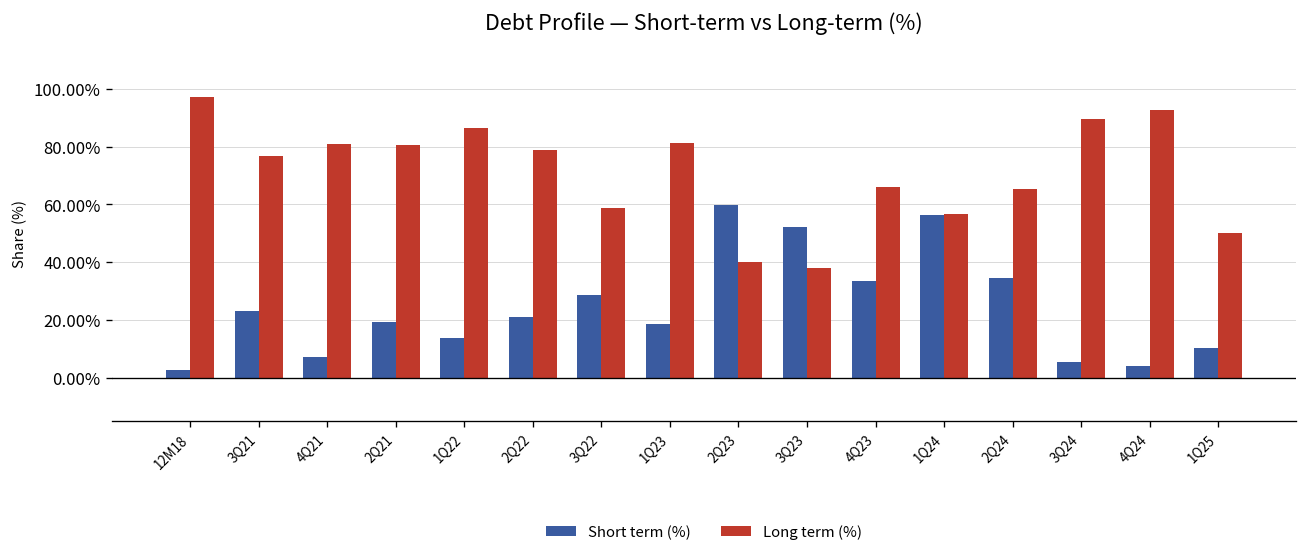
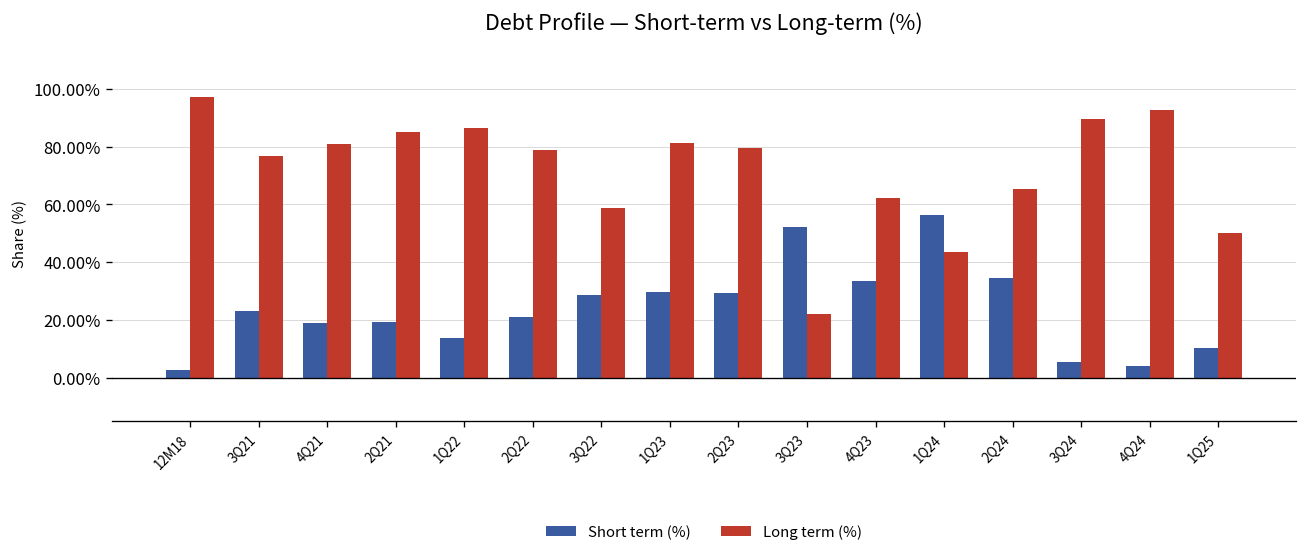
Short term (%), 4Q21: 7% -> 19%
Long term (%), 2Q21: 81% -> 85%
Short term (%), 1Q23: 19% -> 30%
Short term (%), 2Q23: 60% -> 29%
Long term (%), 2Q23: 40% -> 80%
Long term (%), 3Q23: 38% -> 22%
Long term (%), 4Q23: 66% -> 62%
Long term (%), 1Q24: 57% -> 43%
